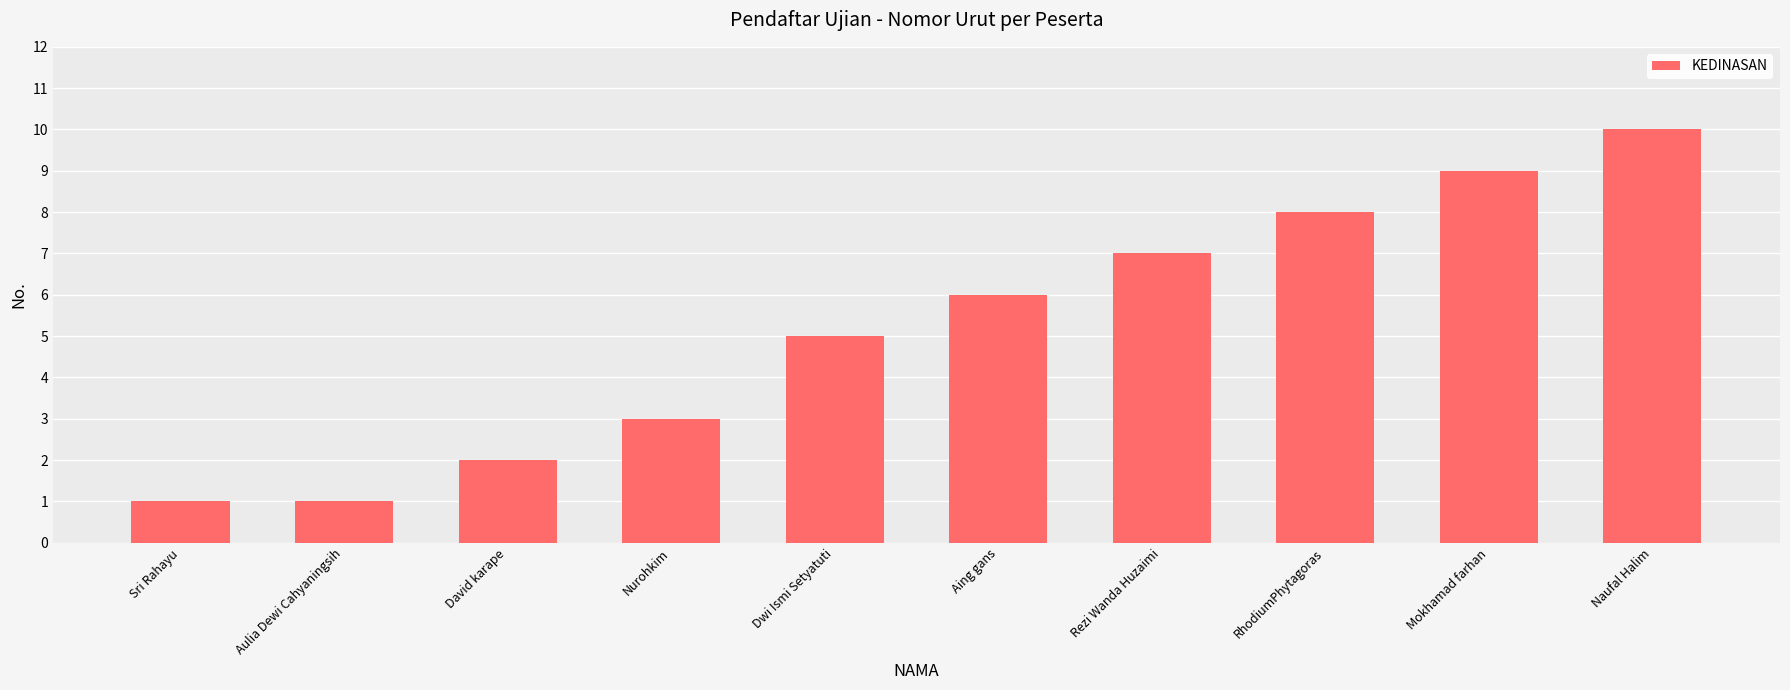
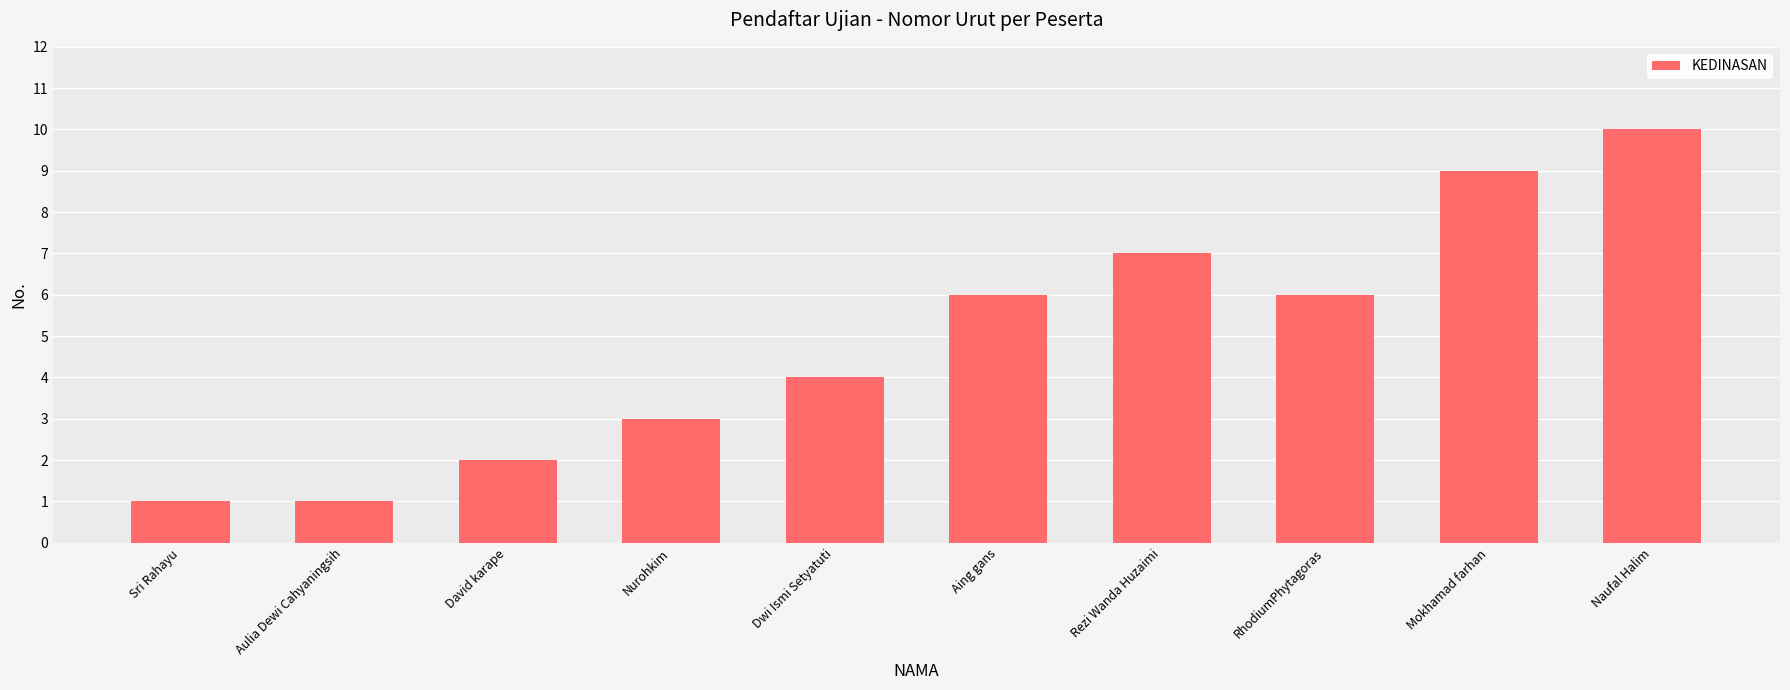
Dwi Ismi Setyatuti: 5 -> 4
RhodiumPhytagoras: 8 -> 6
